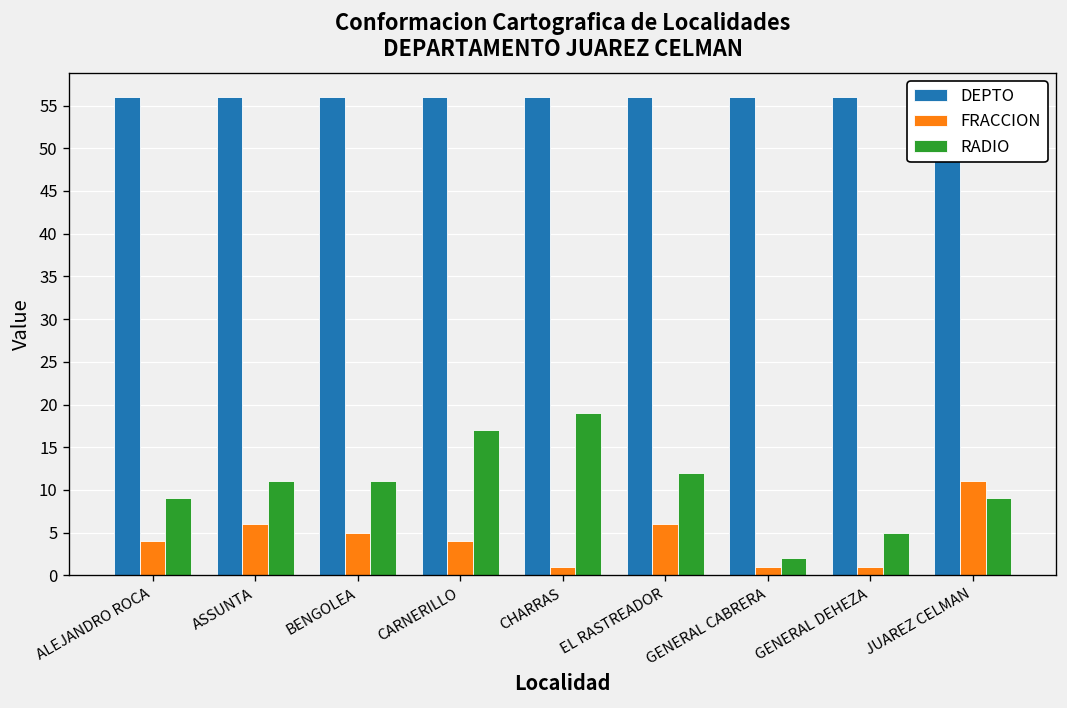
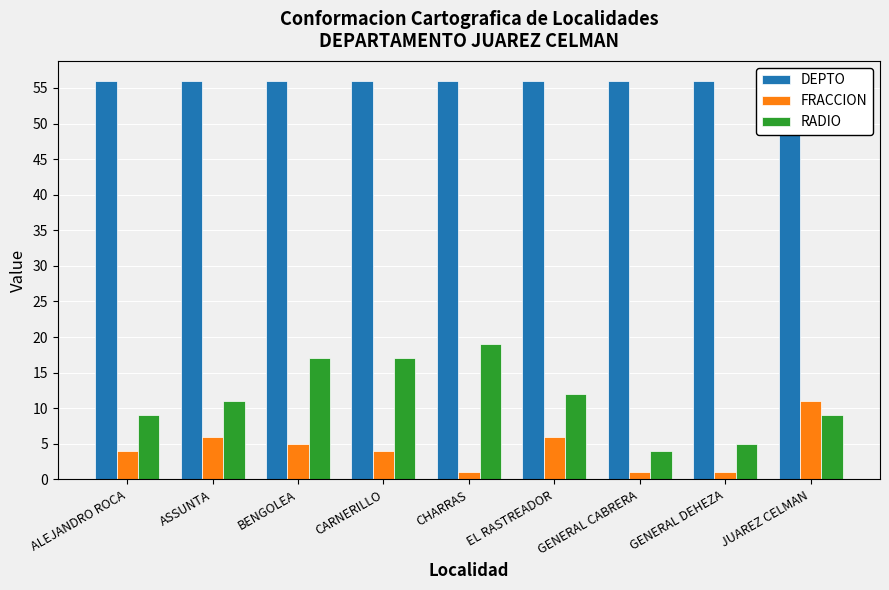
RADIO, BENGOLEA: 11 -> 17
RADIO, GENERAL CABRERA: 2 -> 4
